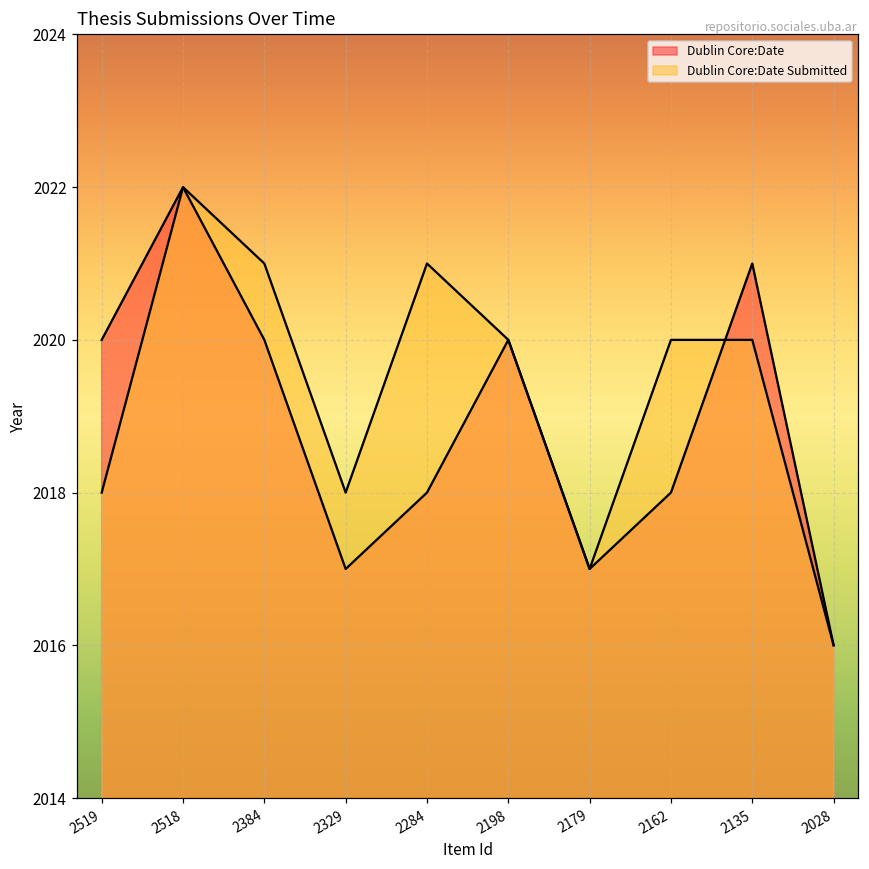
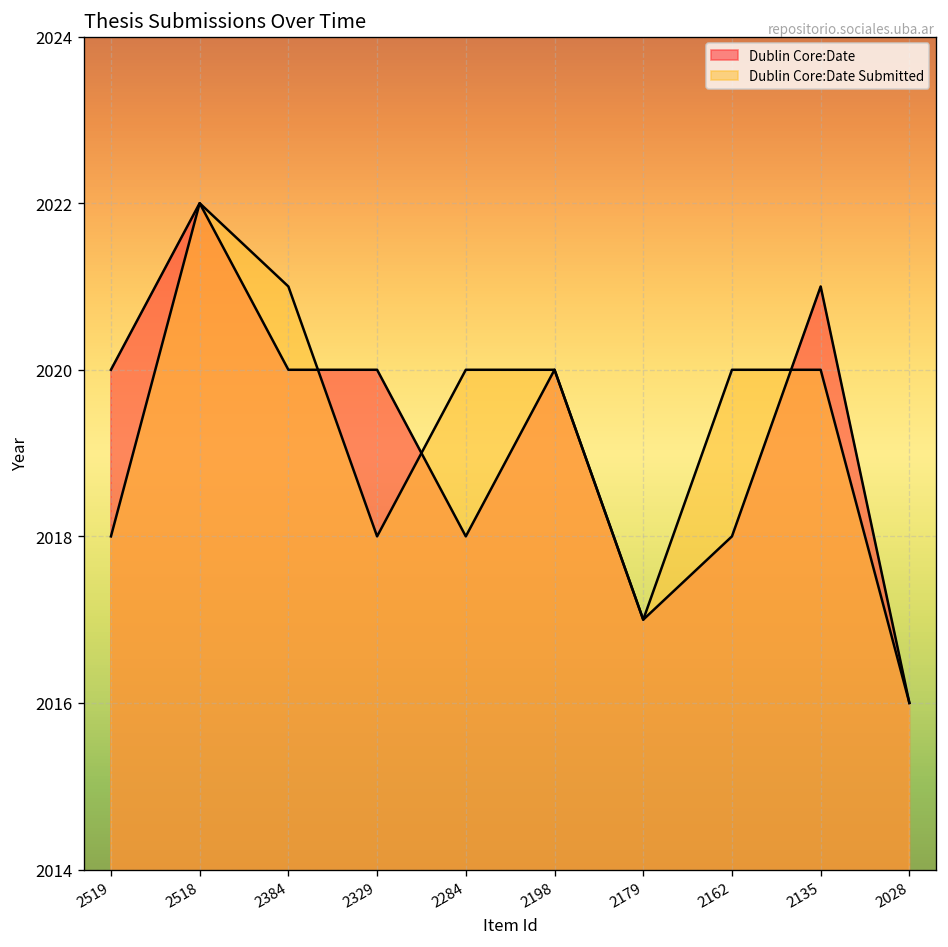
Dublin Core:Date, 2329: 2017 -> 2020
Dublin Core:Date Submitted, 2284: 2021 -> 2020
